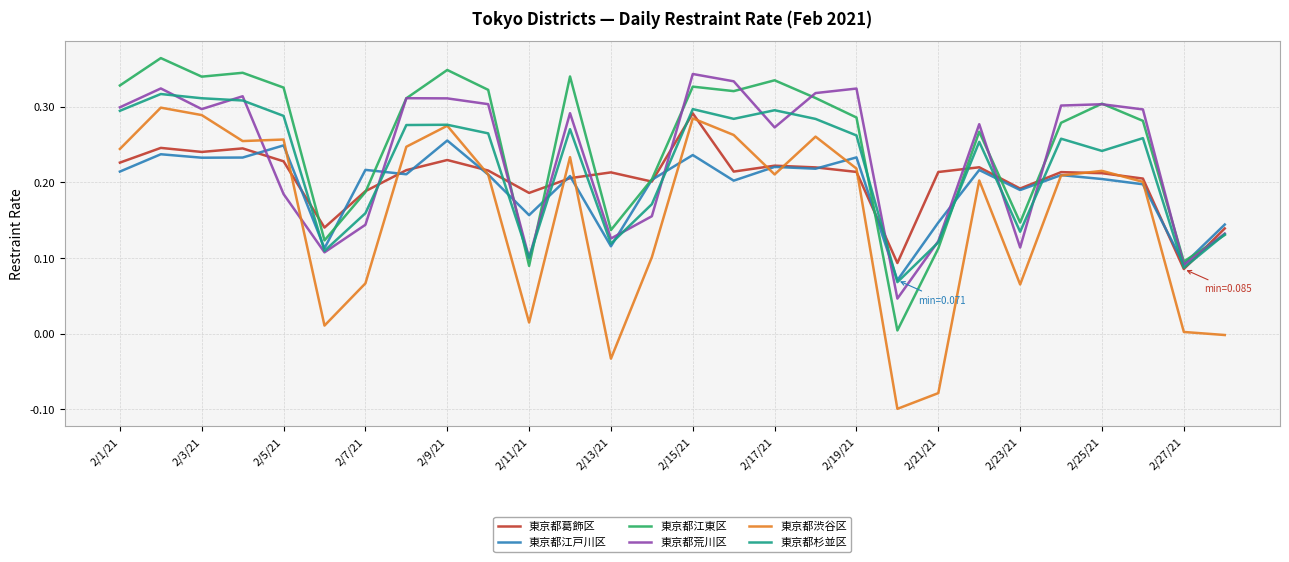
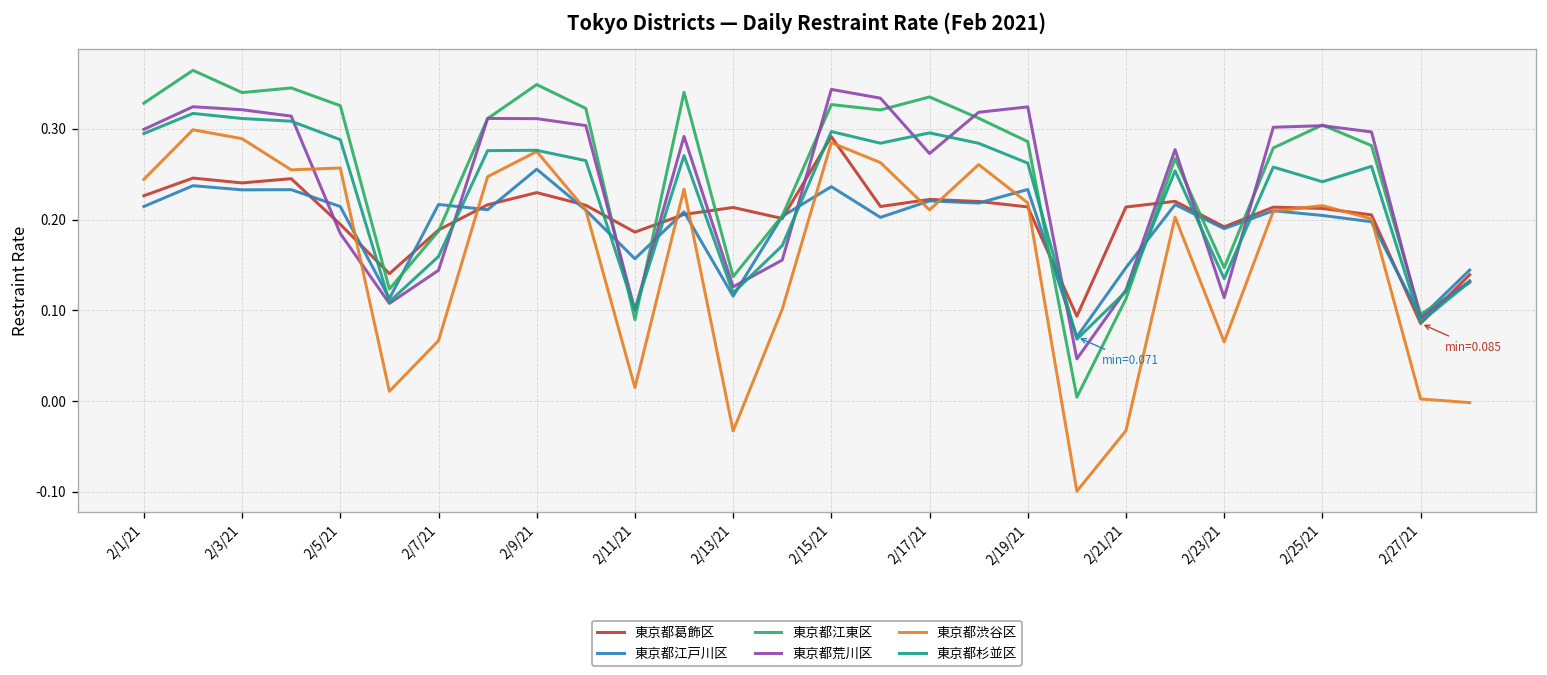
東京都荒川区, 2/3/21: 0.30 -> 0.32
東京都葛飾区, 2/5/21: 0.23 -> 0.19
東京都江戸川区, 2/5/21: 0.25 -> 0.21
東京都渋谷区, 2/21/21: -0.08 -> -0.03
